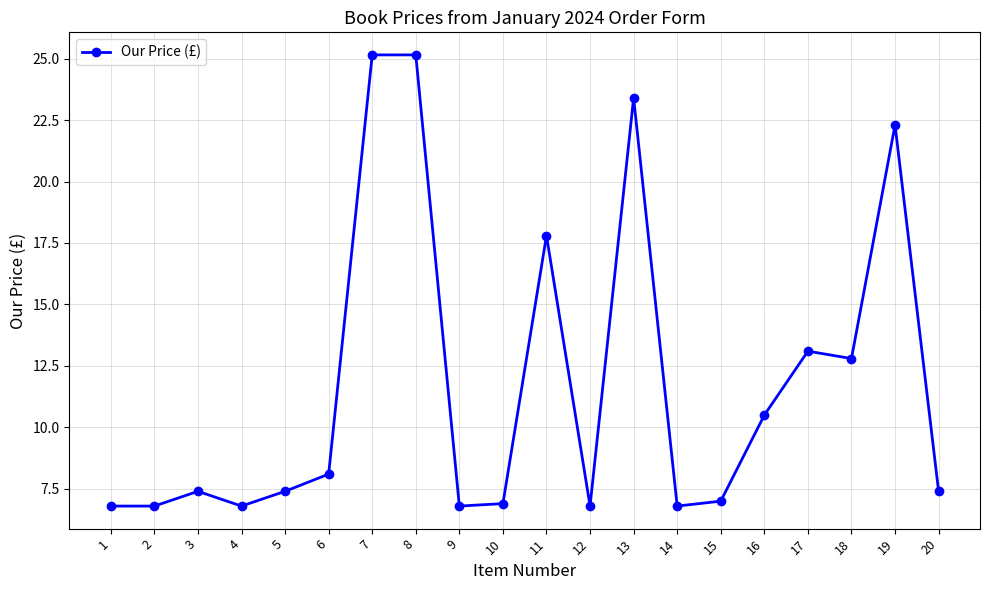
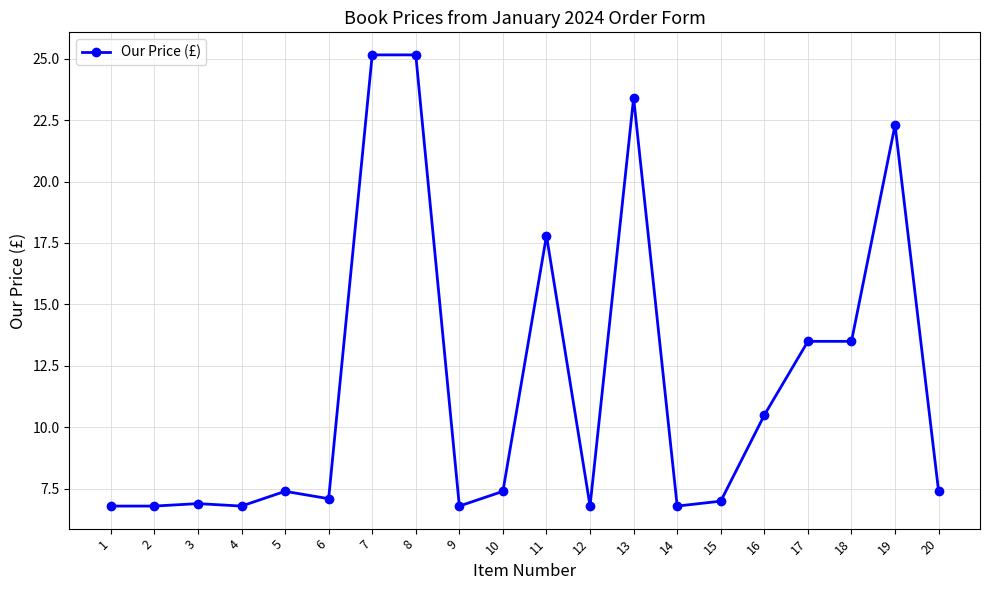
3: 7.4 -> 6.9
6: 8.1 -> 7.1
10: 6.9 -> 7.4
17: 13.1 -> 13.5
18: 12.8 -> 13.5
